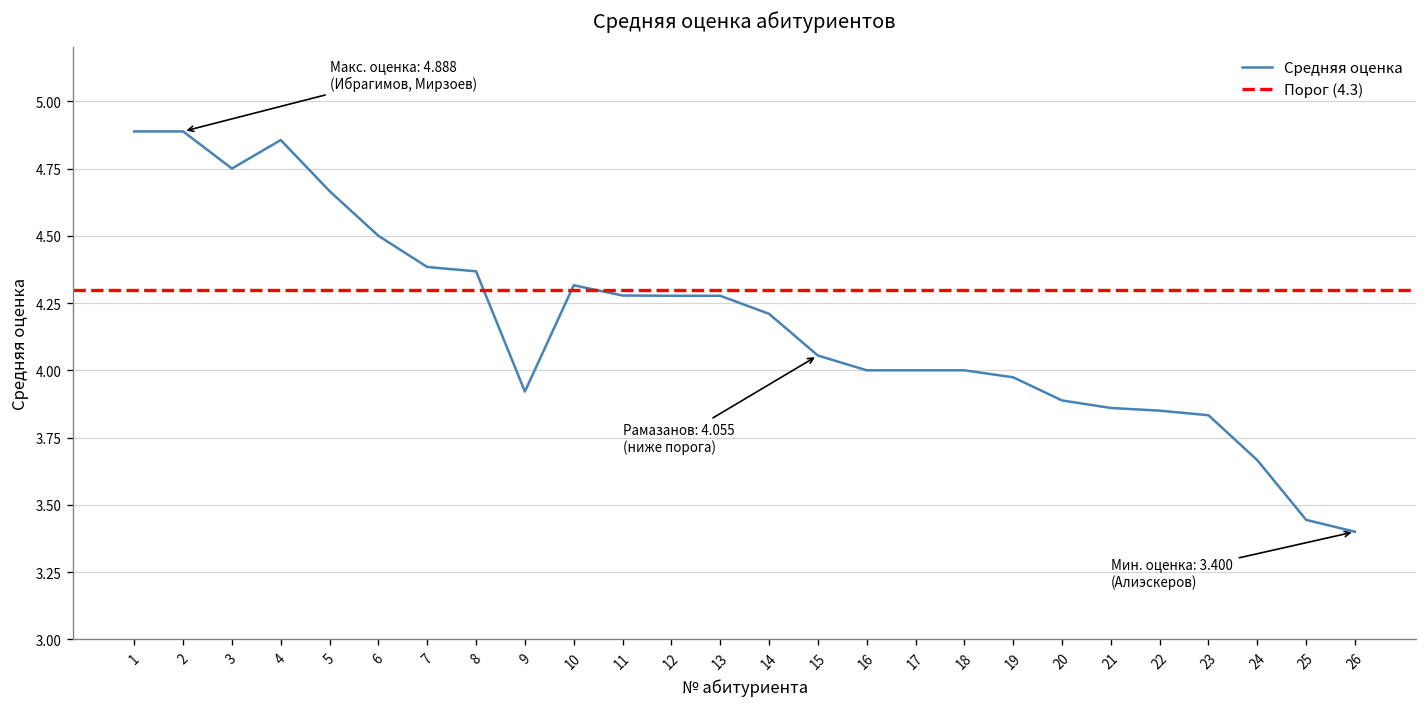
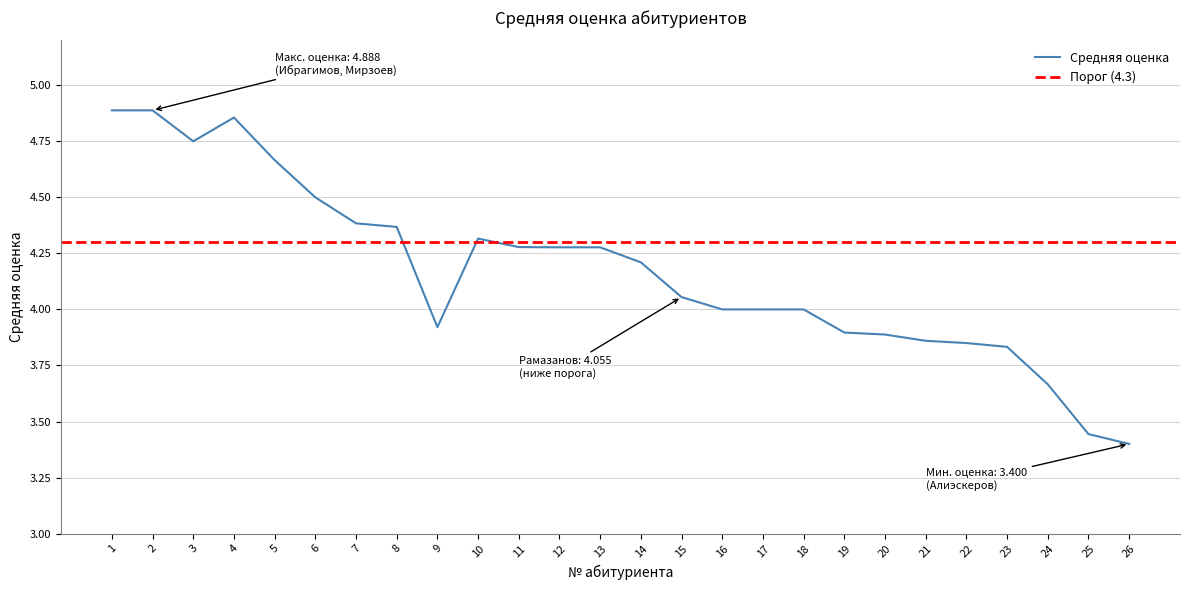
19: 3.97 -> 3.90
